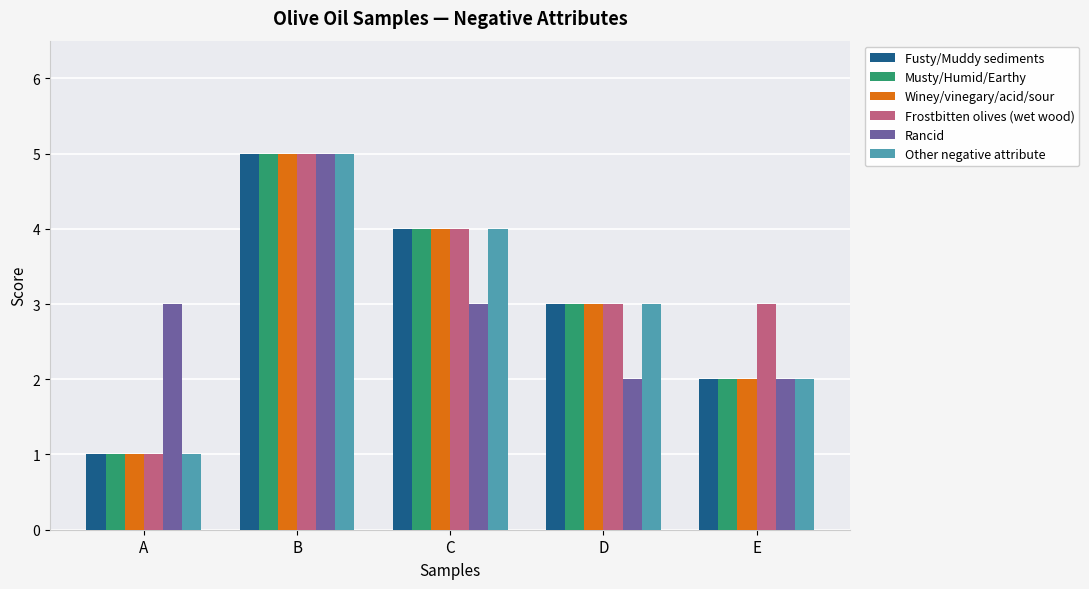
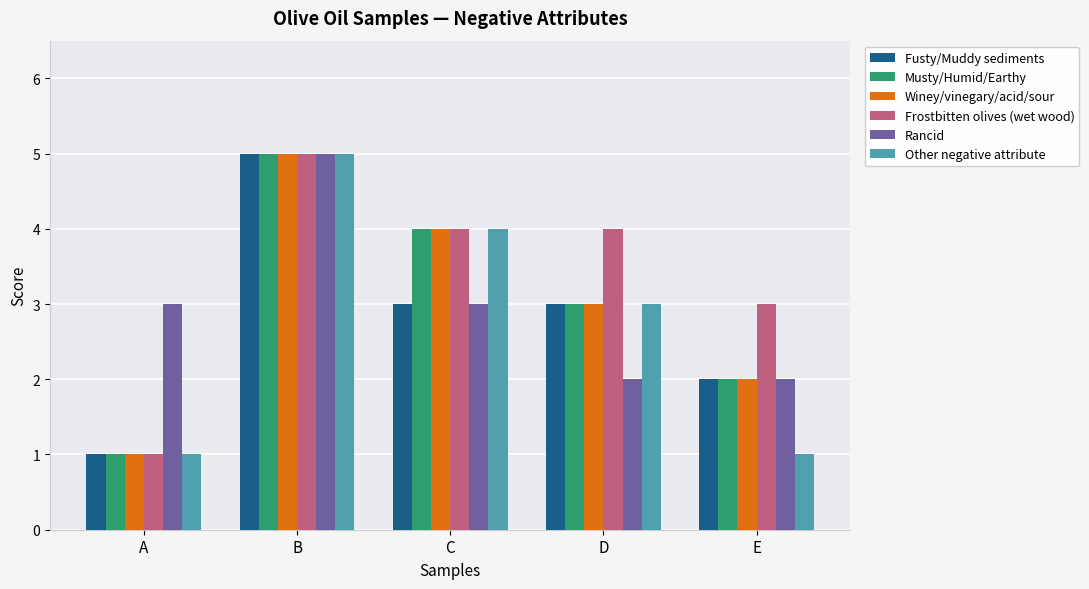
Fusty/Muddy sediments, C: 4 -> 3
Frostbitten olives (wet wood), D: 3 -> 4
Other negative attribute, E: 2 -> 1
